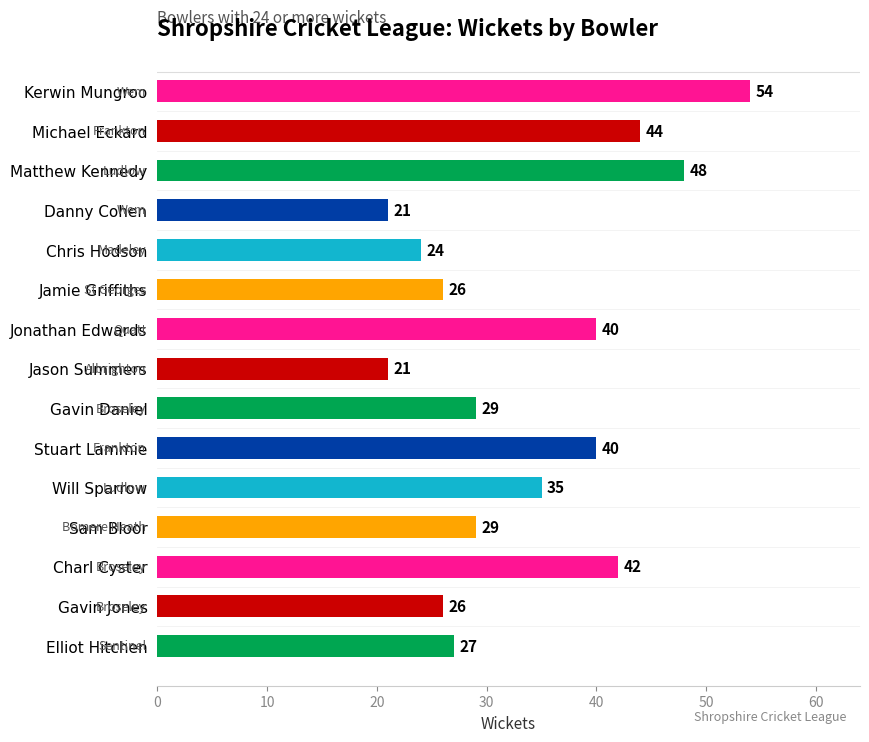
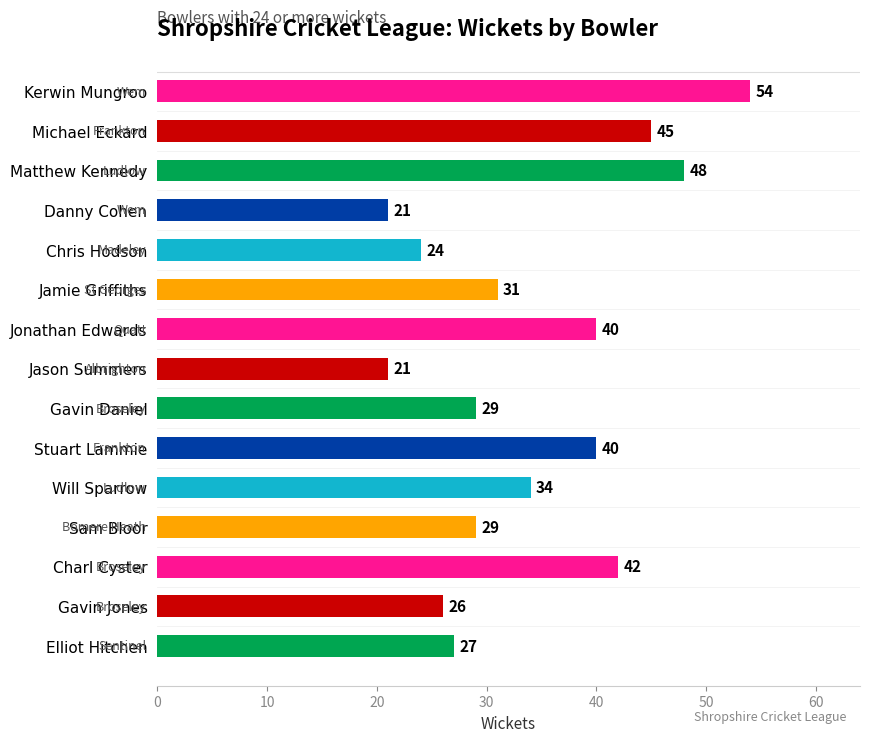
Michael Eckard: 44 -> 45
Jamie Griffiths: 26 -> 31
Will Sparrow: 35 -> 34
